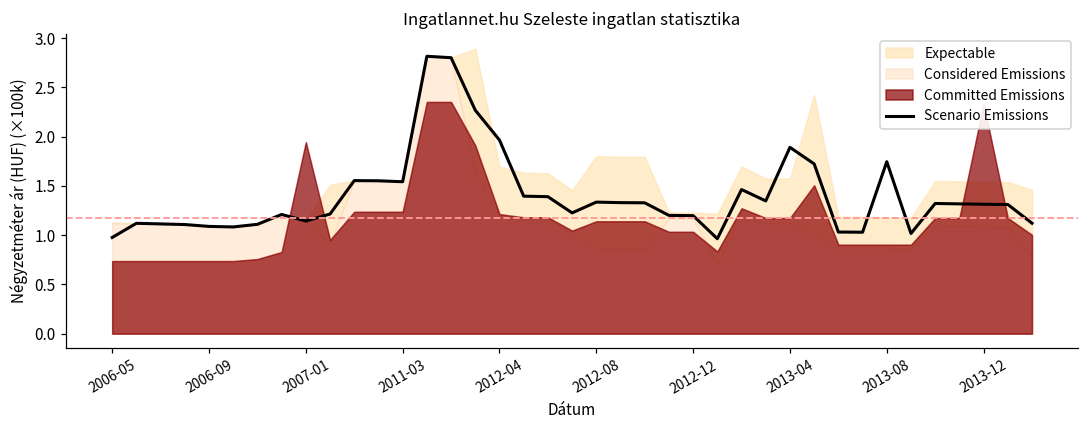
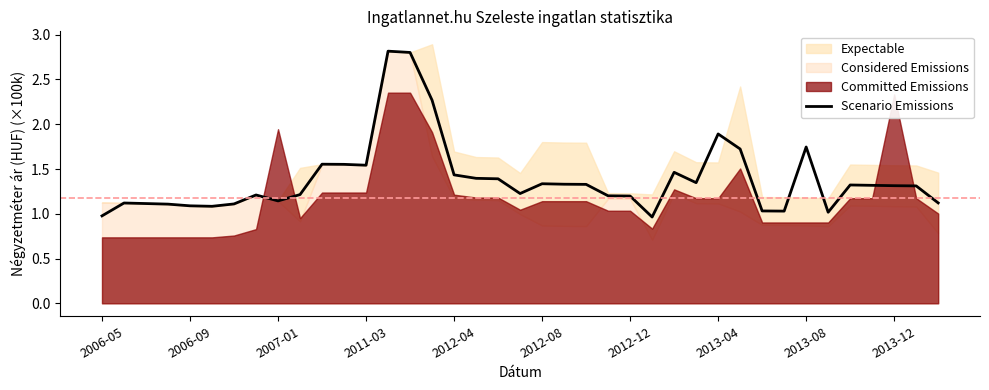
Scenario Emissions, 2012-04: 2.0 -> 1.4
